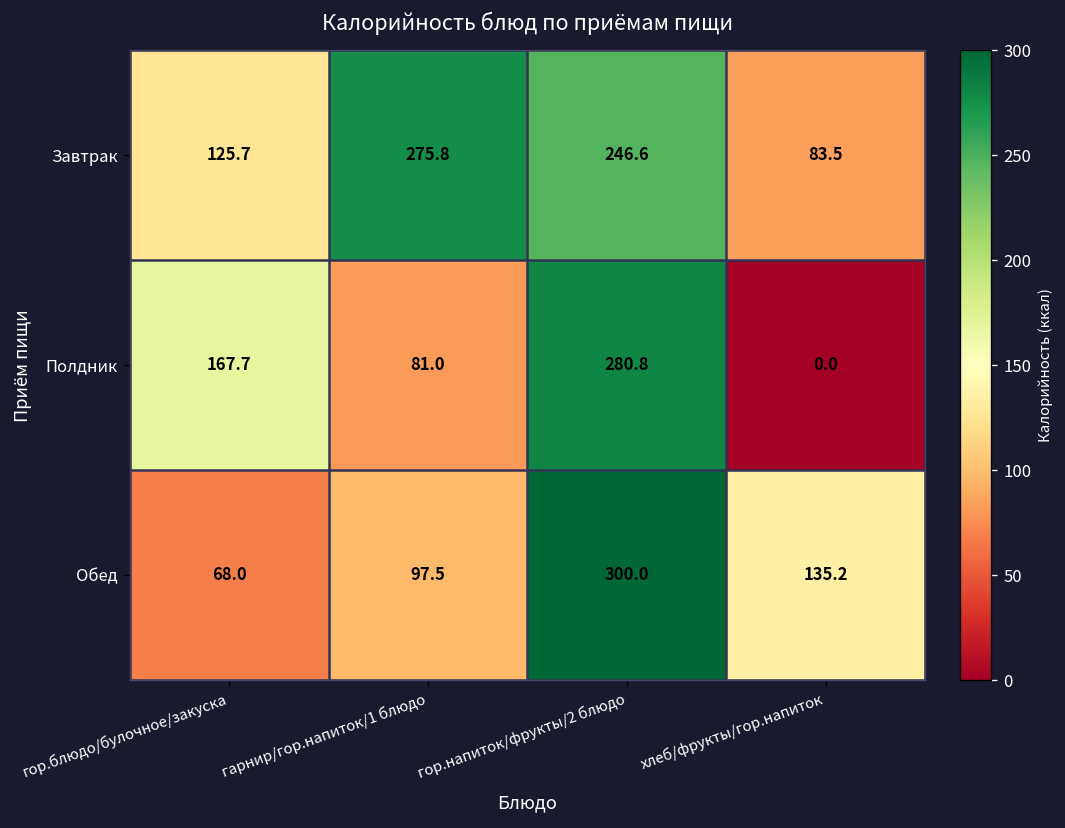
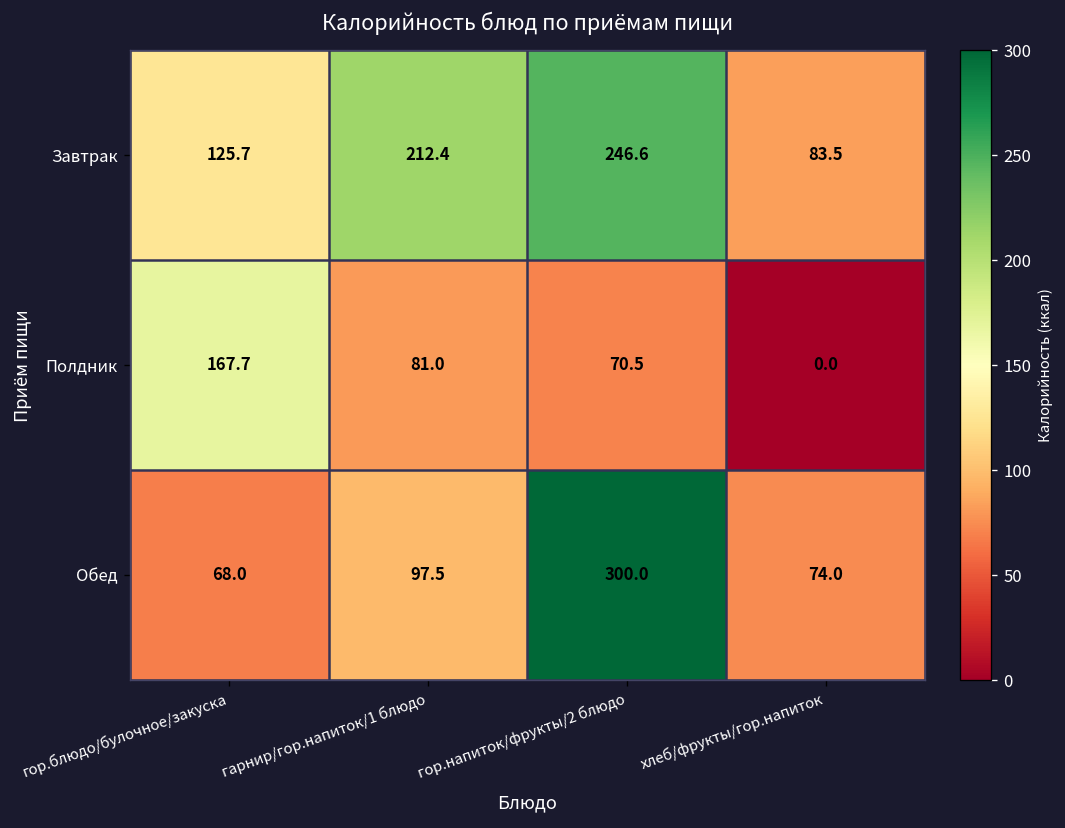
Завтрак, гарнир/гор.напиток/1 блюдо: 275.8 -> 212.4
Полдник, гор.напиток/фрукты/2 блюдо: 280.8 -> 70.5
Обед, хлеб/фрукты/гор.напиток: 135.2 -> 74.0
